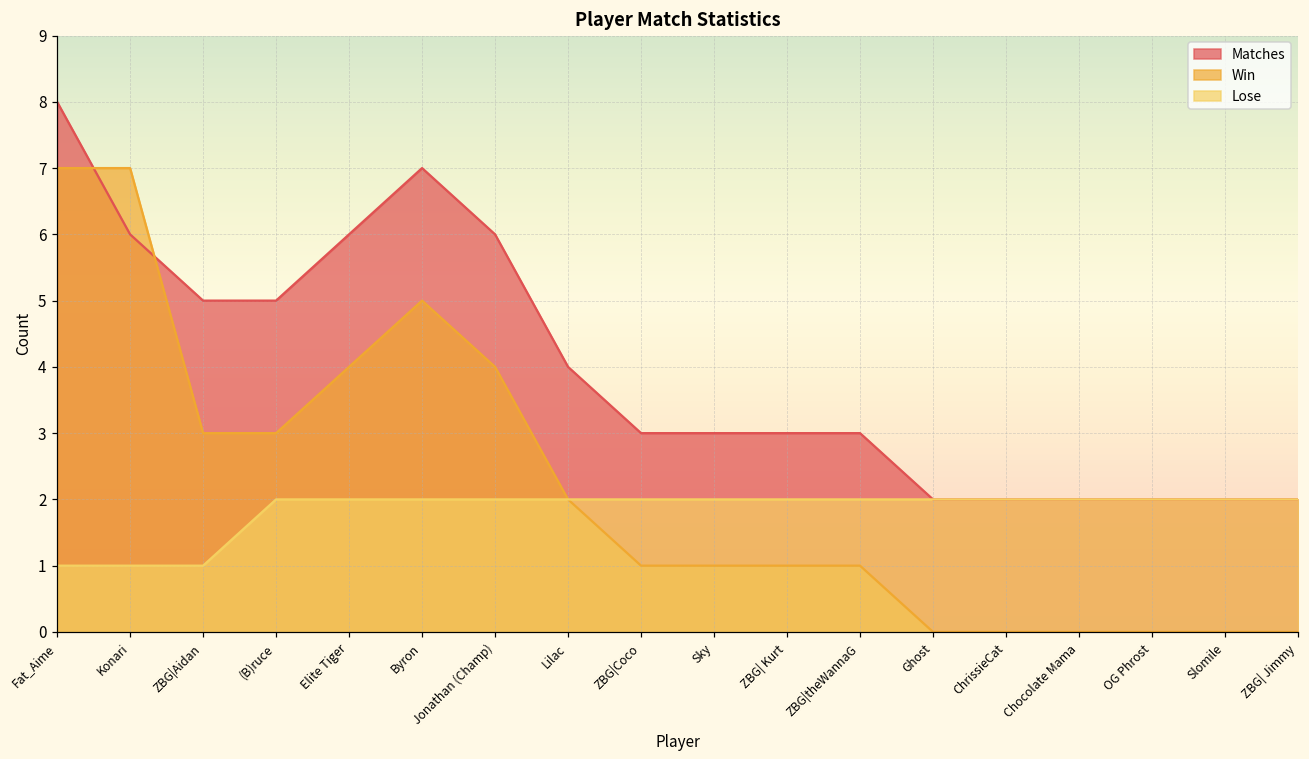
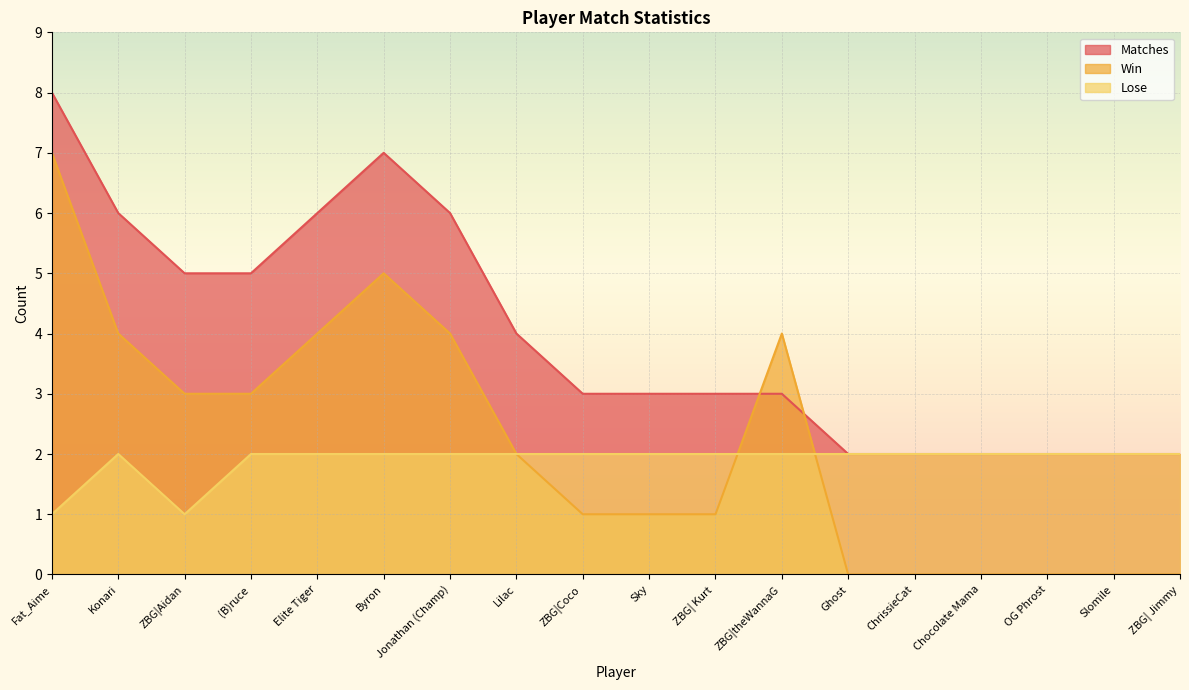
Win, Konari: 7 -> 4
Lose, Konari: 1 -> 2
Win, ZBG|theWannaG: 1 -> 4
